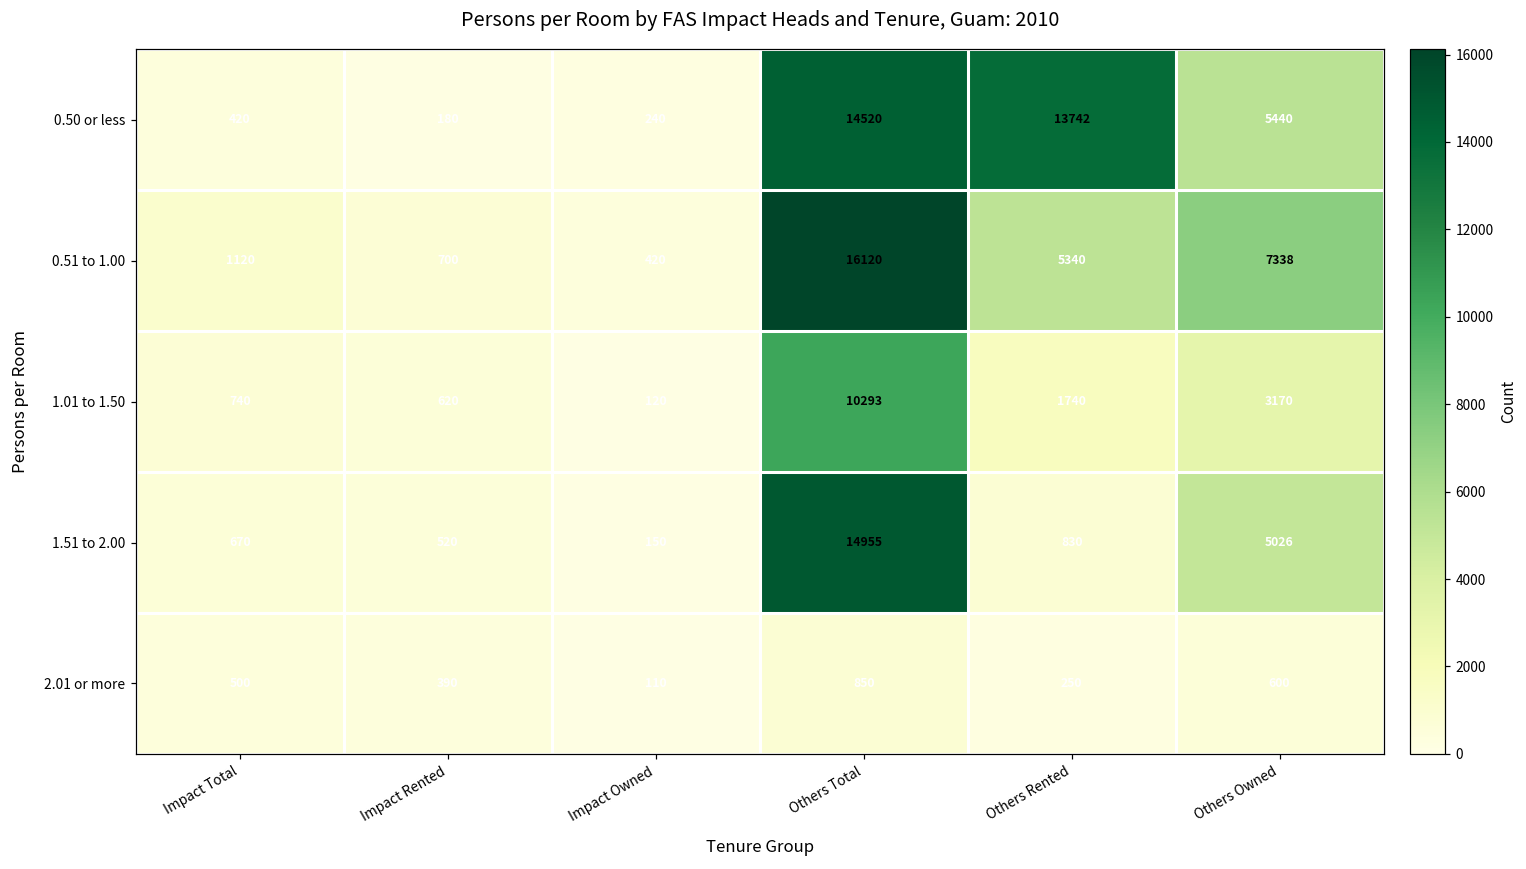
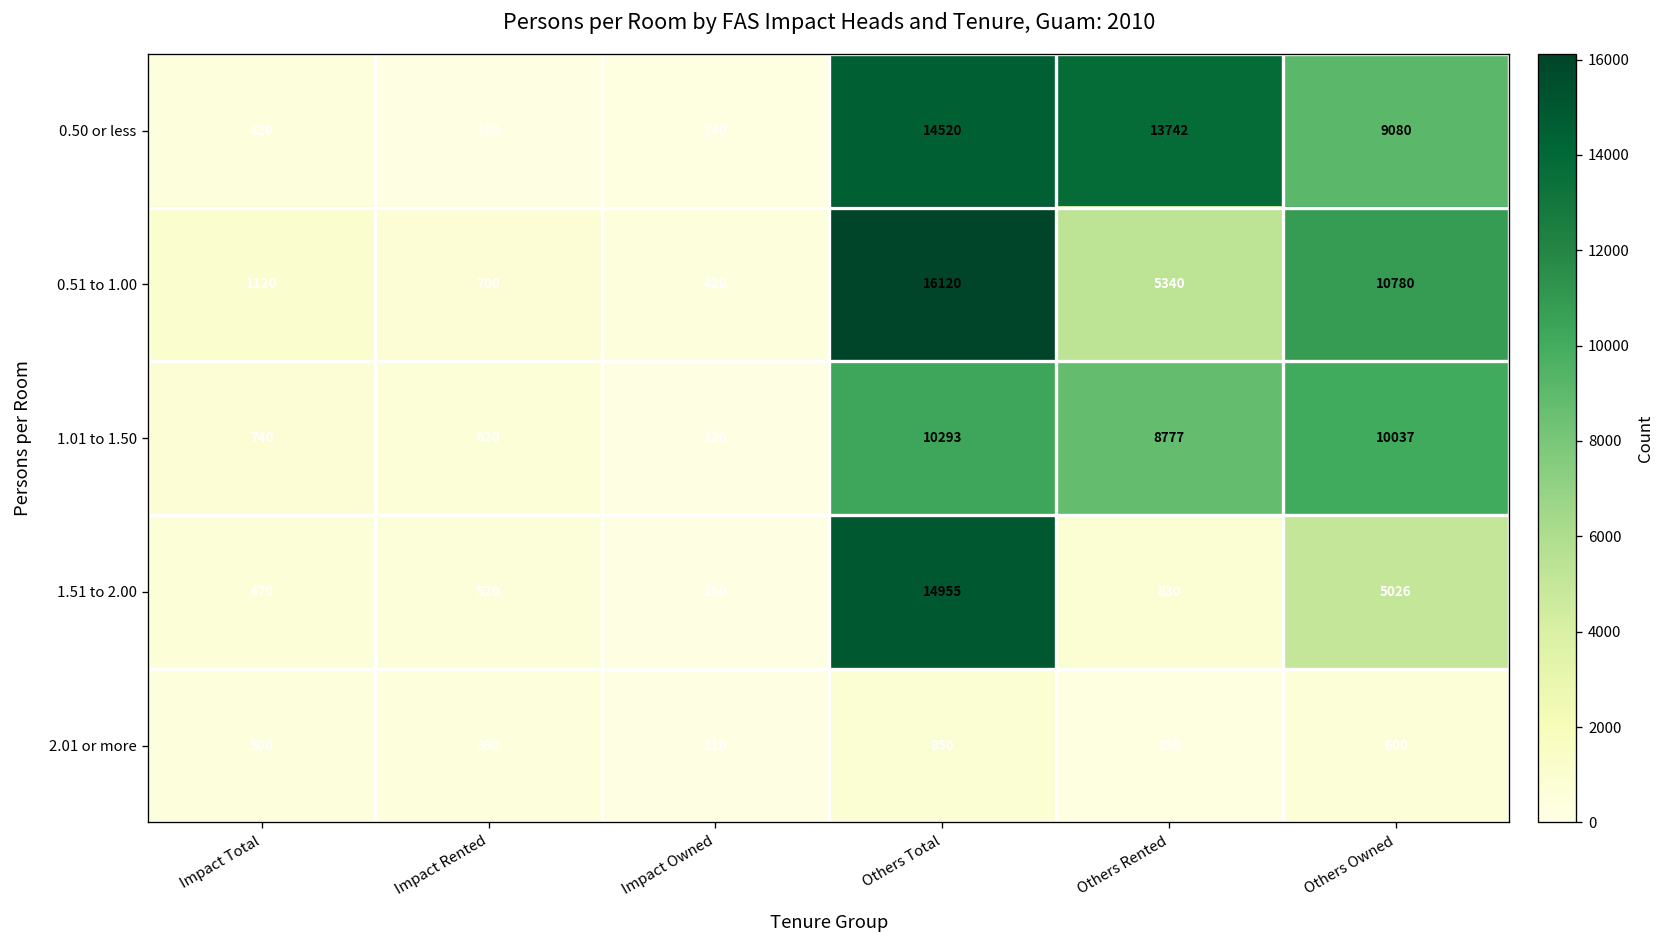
0.50 or less, Others Owned: 5440 -> 9080
0.51 to 1.00, Others Owned: 7338 -> 10780
1.01 to 1.50, Others Rented: 1740 -> 8777
1.01 to 1.50, Others Owned: 3170 -> 10037
